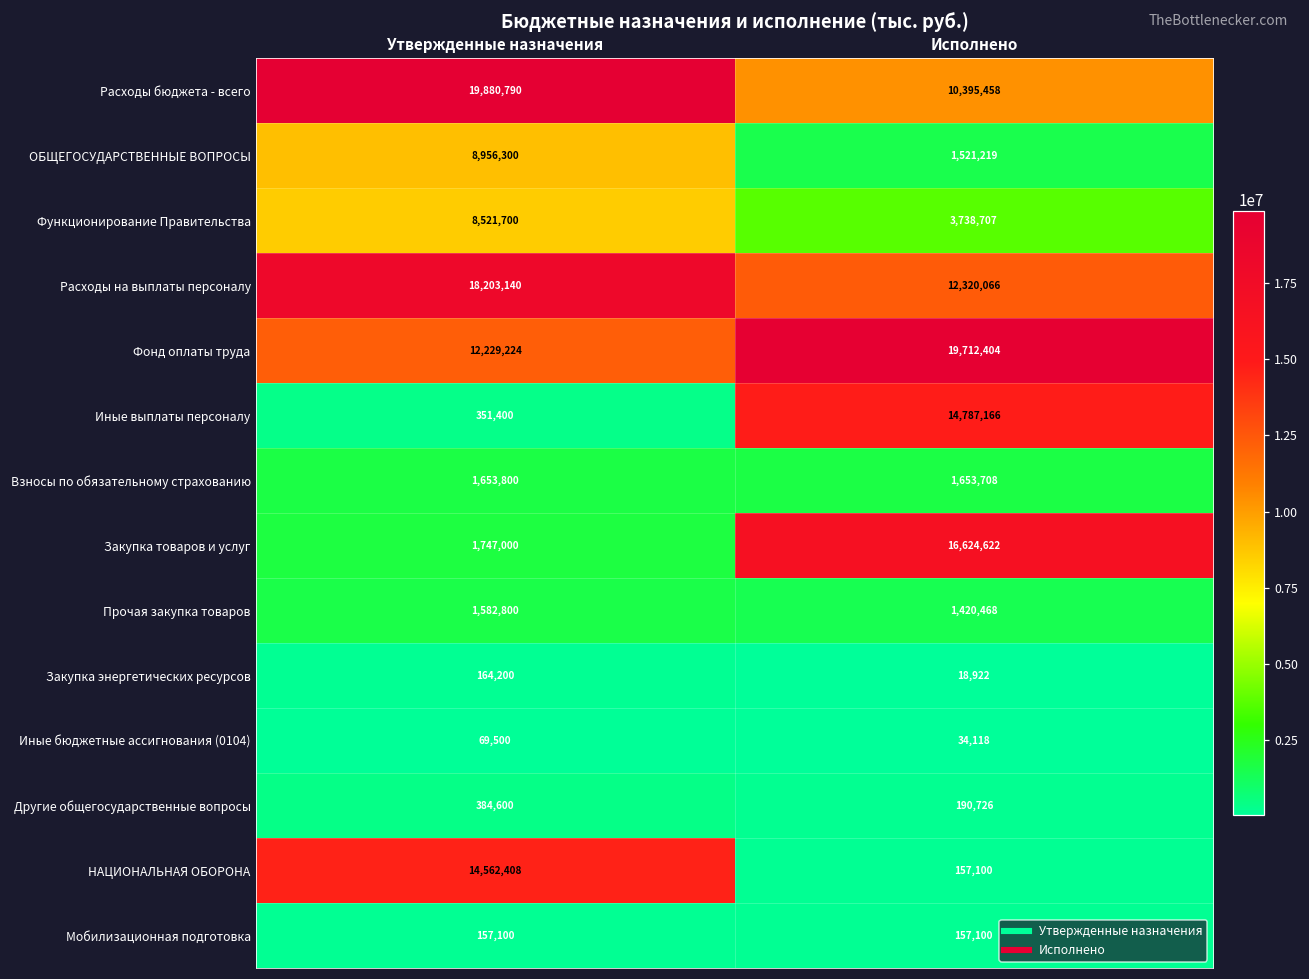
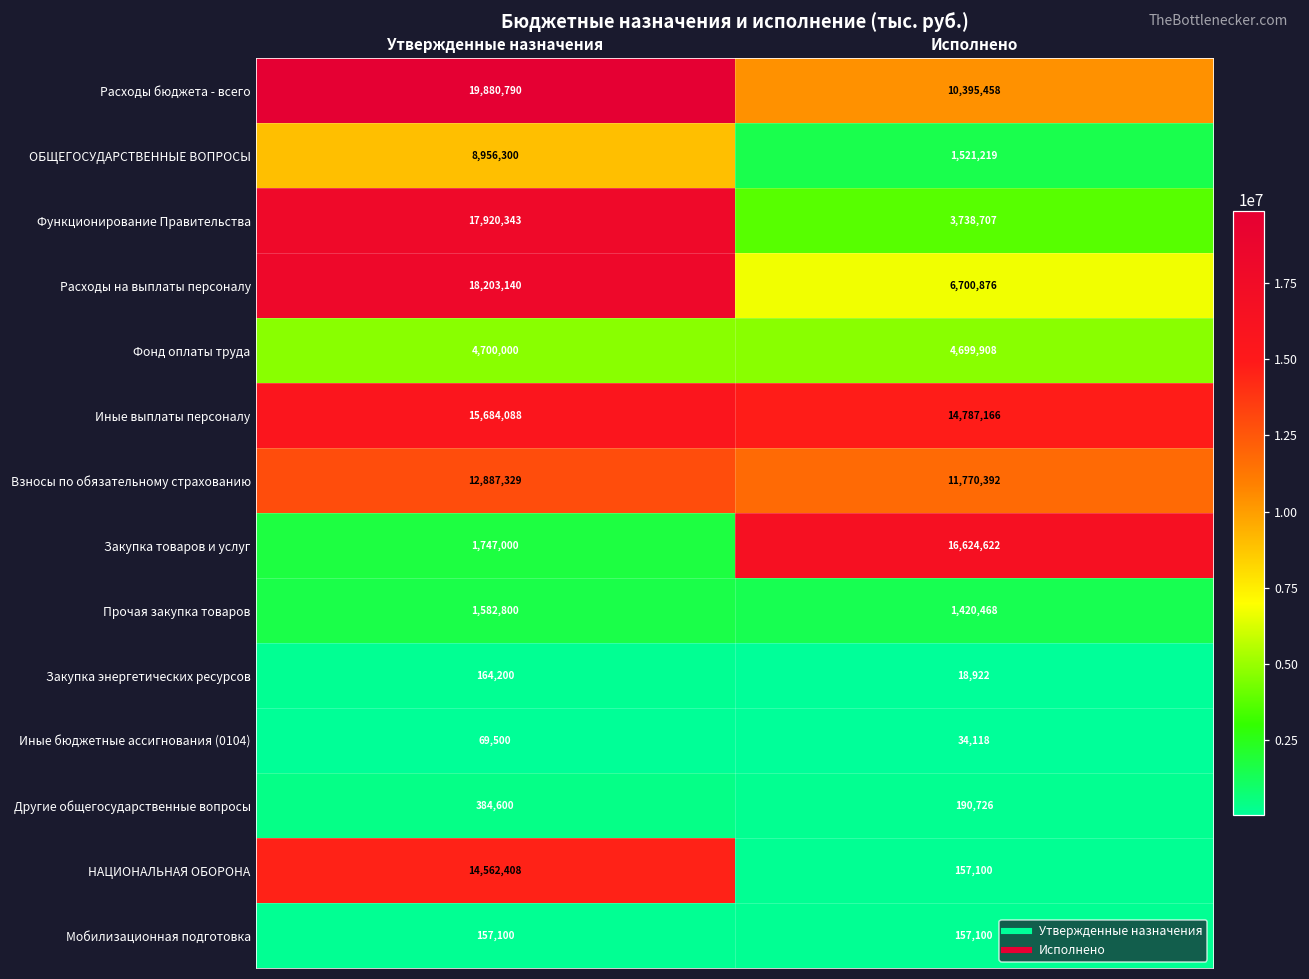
Функционирование Правительства, Утвержденные назначения: 8,521,700 -> 17,920,343
Расходы на выплаты персоналу, Исполнено: 12,320,066 -> 6,700,876
Фонд оплаты труда, Утвержденные назначения: 12,229,224 -> 4,700,000
Фонд оплаты труда, Исполнено: 19,712,404 -> 4,699,908
Иные выплаты персоналу, Утвержденные назначения: 351,400 -> 15,684,088
Взносы по обязательному страхованию, Утвержденные назначения: 1,653,800 -> 12,887,329
Взносы по обязательному страхованию, Исполнено: 1,653,708 -> 11,770,392
